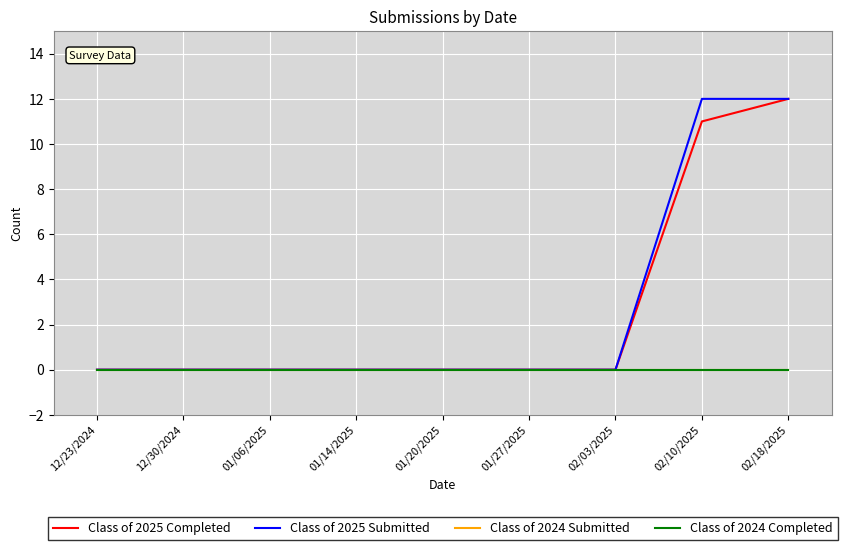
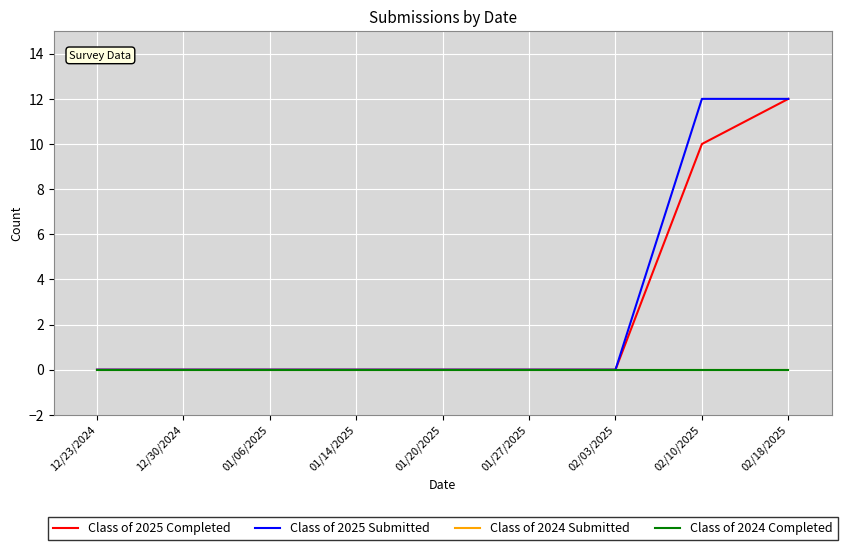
Class of 2025 Completed, 02/10/2025: 11 -> 10
